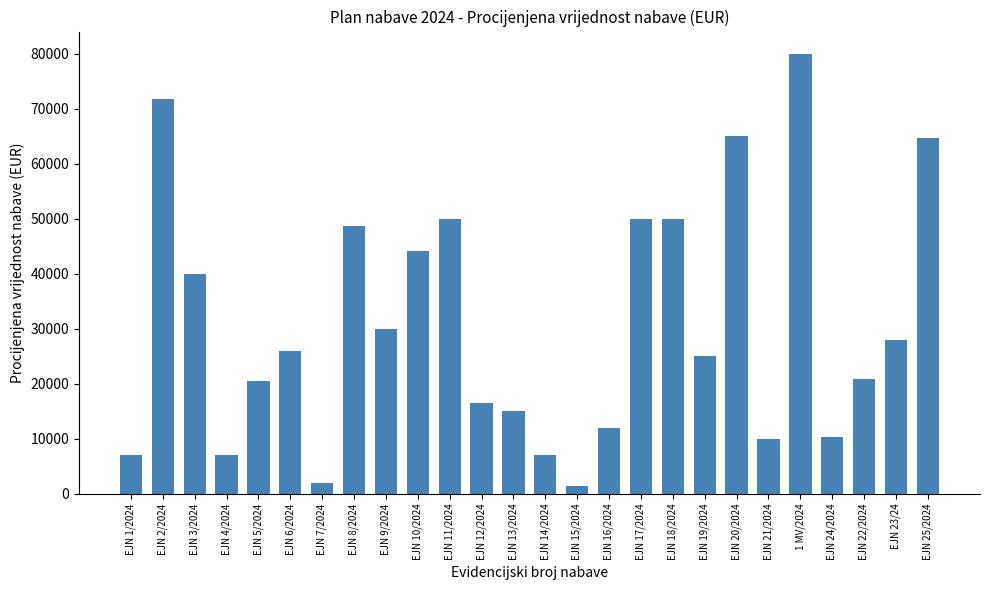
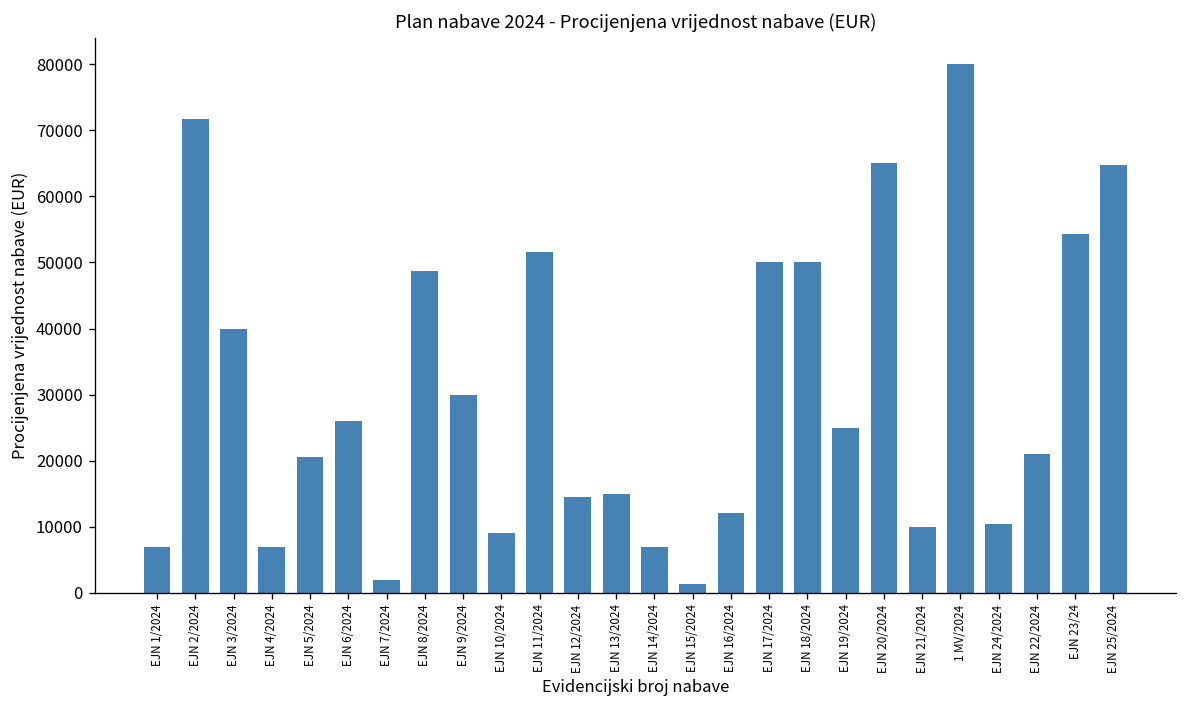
EJN 10/2024: 44000 -> 9000
EJN 11/2024: 50000 -> 52000
EJN 12/2024: 17000 -> 14000
EJN 23/24: 28000 -> 54000
